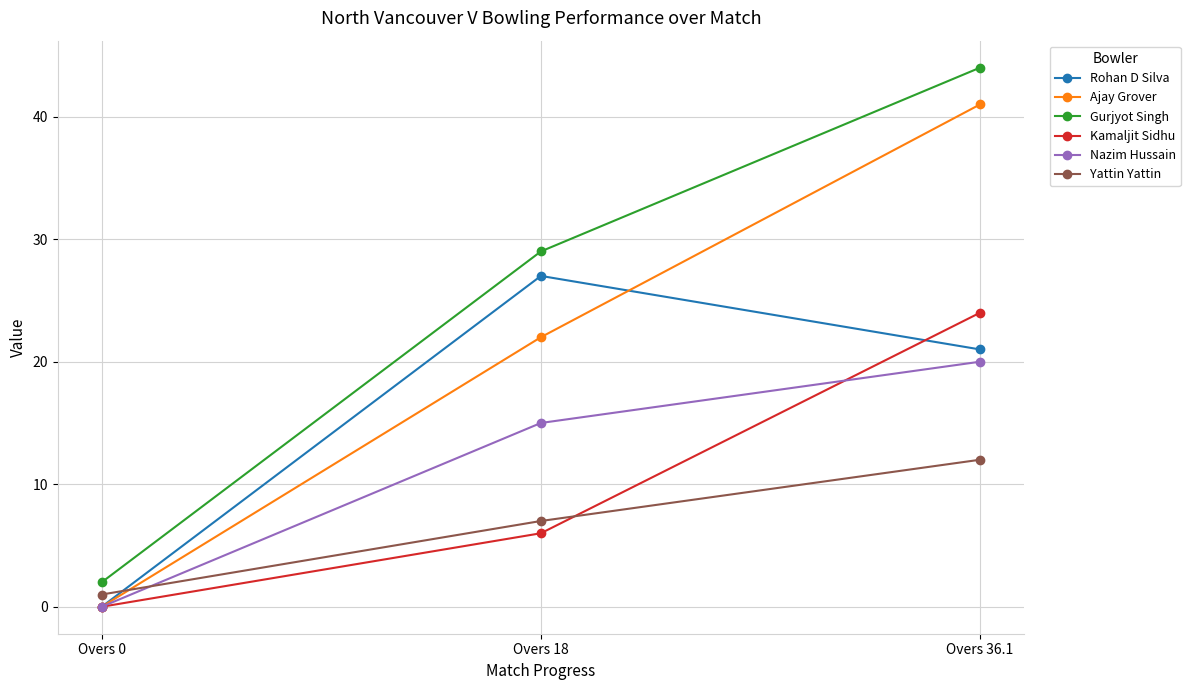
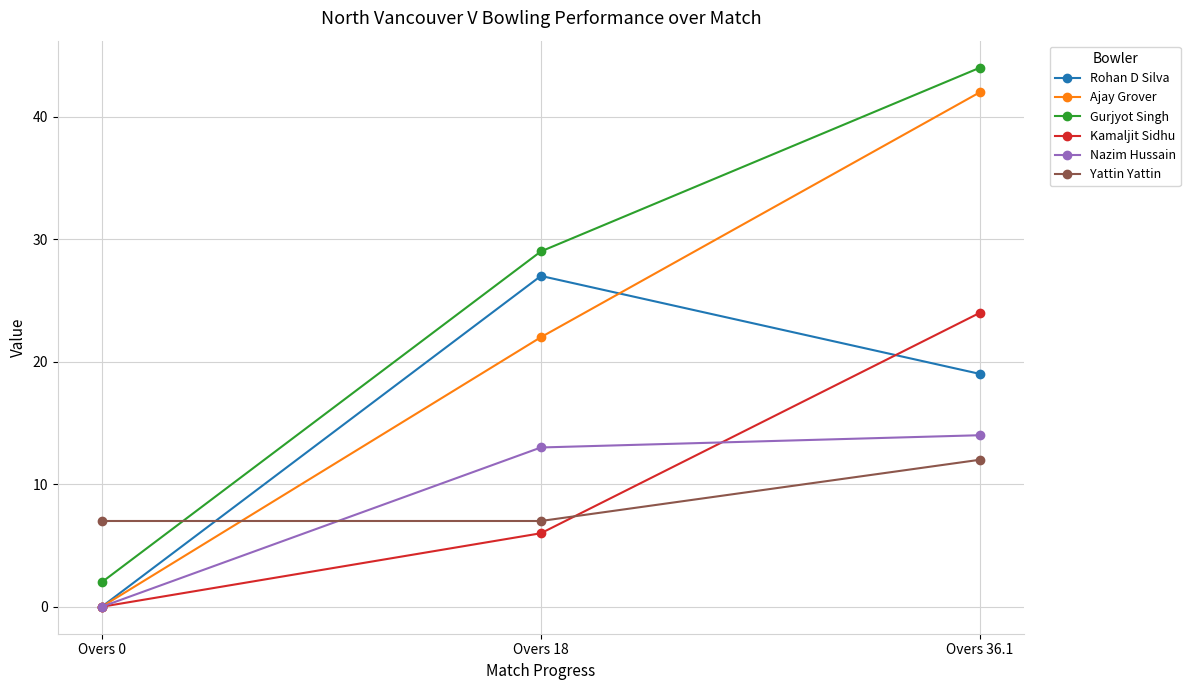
Yattin Yattin, Overs 0: 1 -> 7
Nazim Hussain, Overs 18: 15 -> 13
Rohan D Silva, Overs 36.1: 21 -> 19
Ajay Grover, Overs 36.1: 41 -> 42
Nazim Hussain, Overs 36.1: 20 -> 14
